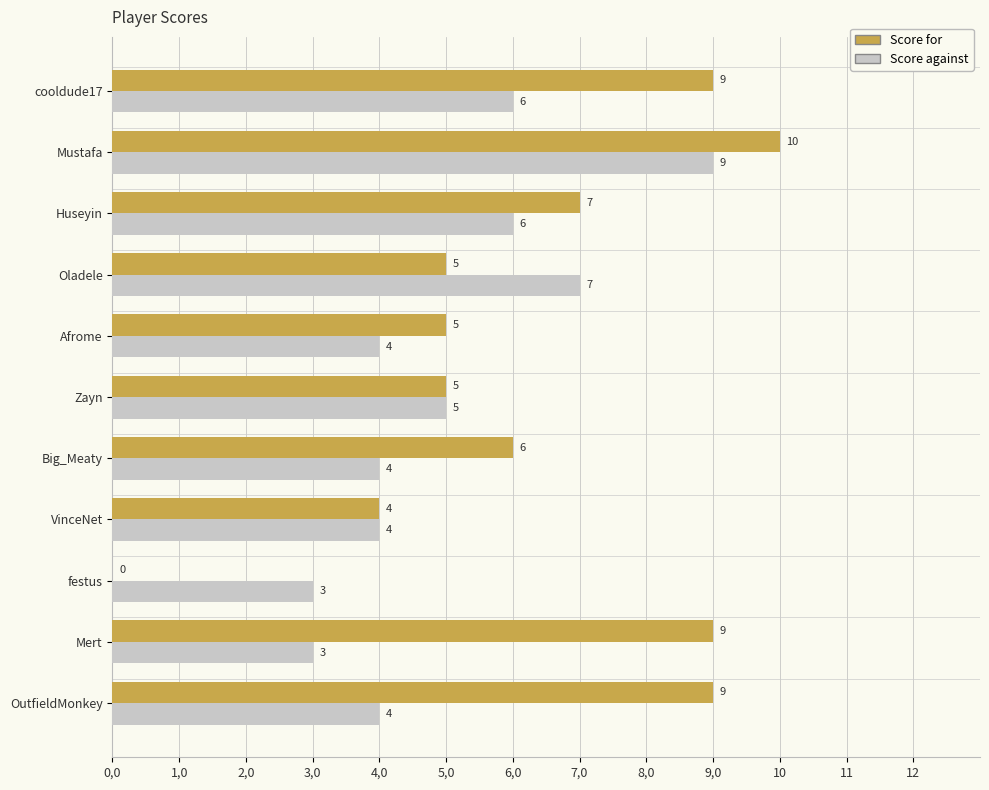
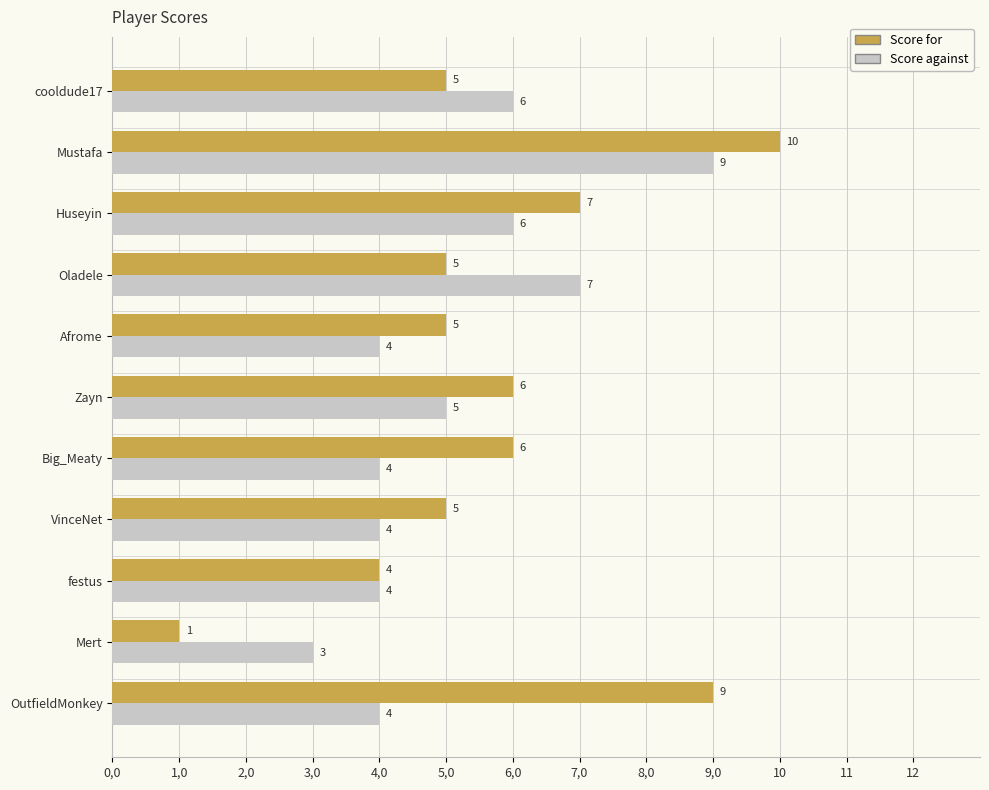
Score for, cooldude17: 9 -> 5
Score for, Zayn: 5 -> 6
Score for, VinceNet: 4 -> 5
Score for, festus: 0 -> 4
Score against, festus: 3 -> 4
Score for, Mert: 9 -> 1
